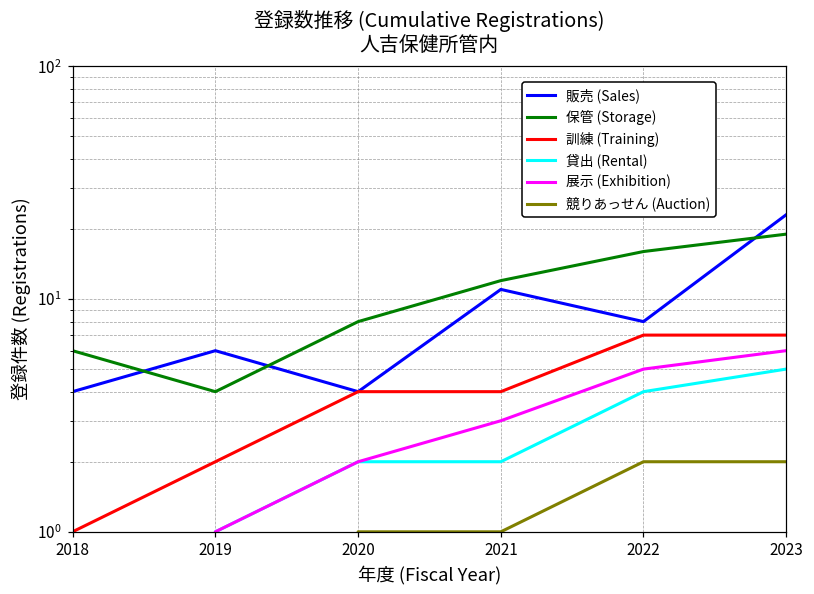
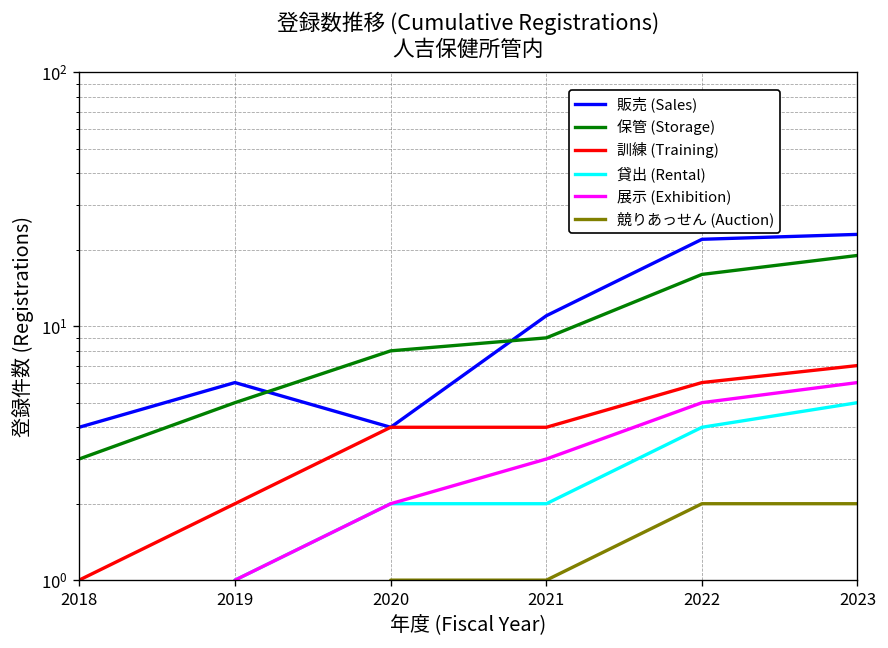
保管 (Storage), 2018: 6 -> 3
保管 (Storage), 2019: 4 -> 5
保管 (Storage), 2021: 12 -> 9
販売 (Sales), 2022: 8 -> 22
訓練 (Training), 2022: 7 -> 6
